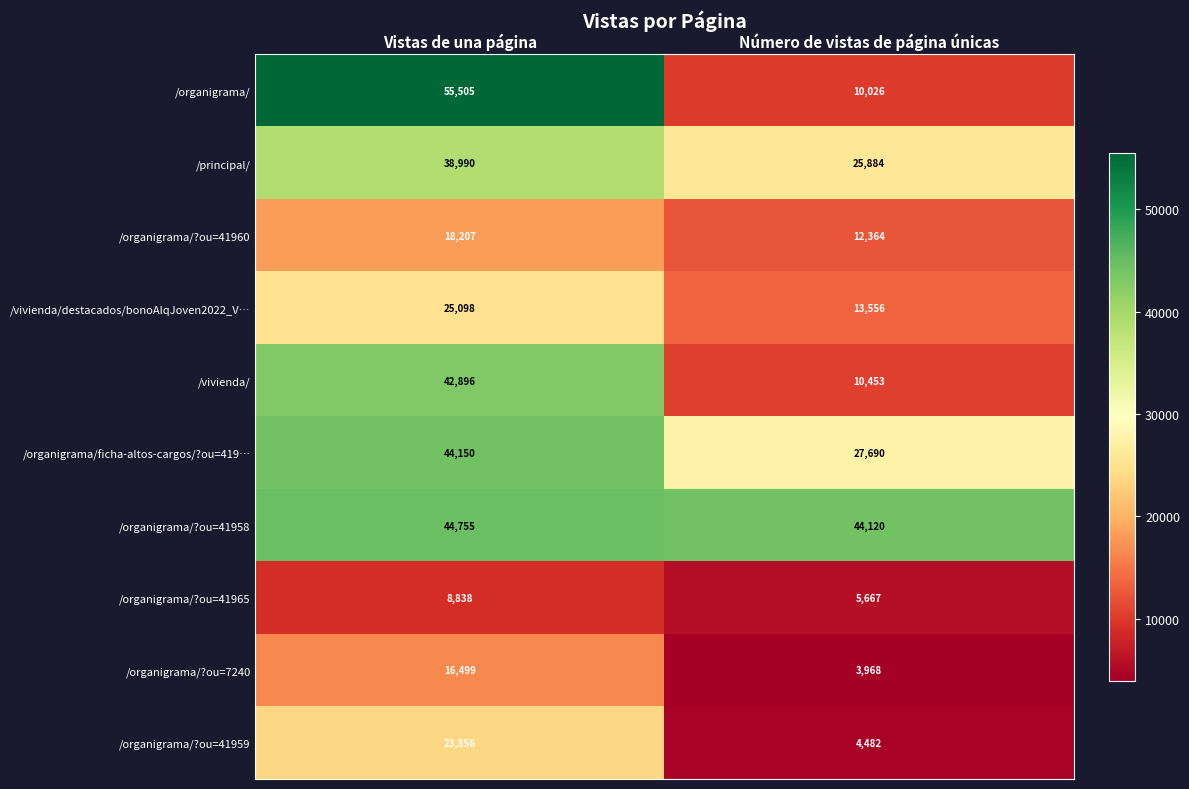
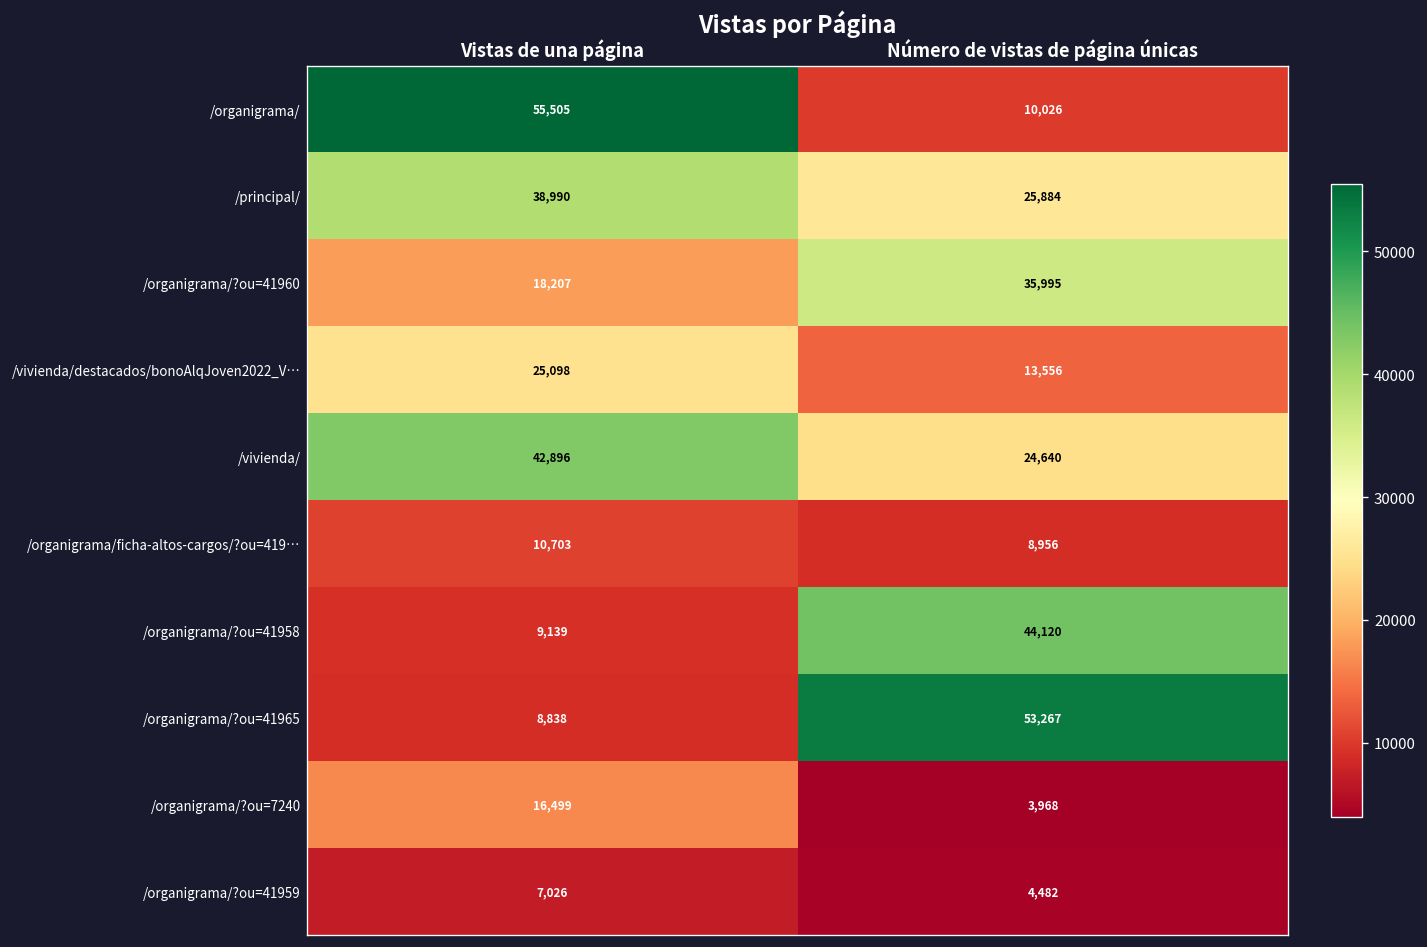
/organigrama/?ou=41960, Número de vistas de página únicas: 12,364 -> 35,995
/vivienda/, Número de vistas de página únicas: 10,453 -> 24,640
/organigrama/ficha-altos-cargos/?ou=419…, Vistas de una página: 44,150 -> 10,703
/organigrama/ficha-altos-cargos/?ou=419…, Número de vistas de página únicas: 27,690 -> 8,956
/organigrama/?ou=41958, Vistas de una página: 44,755 -> 9,139
/organigrama/?ou=41965, Número de vistas de página únicas: 5,667 -> 53,267
/organigrama/?ou=41959, Vistas de una página: 23,856 -> 7,026
